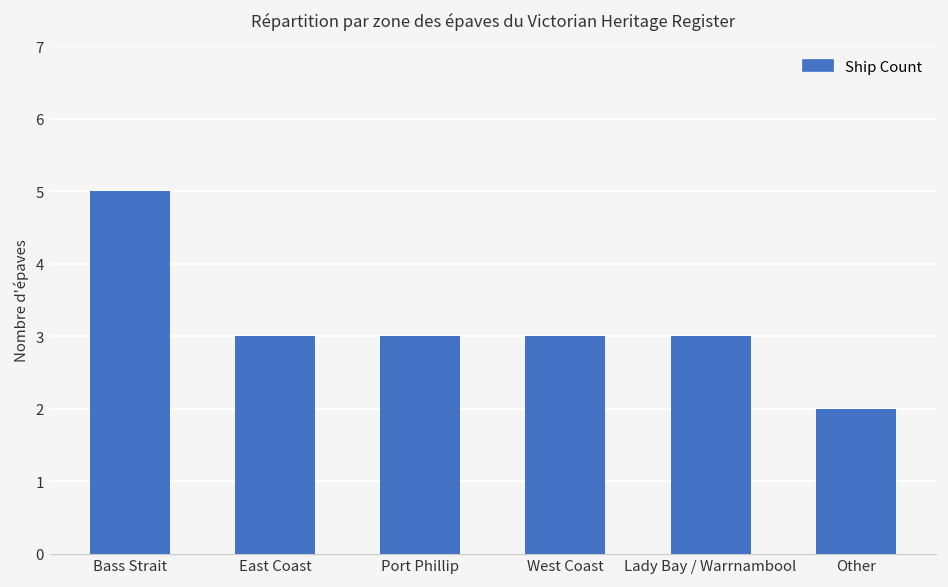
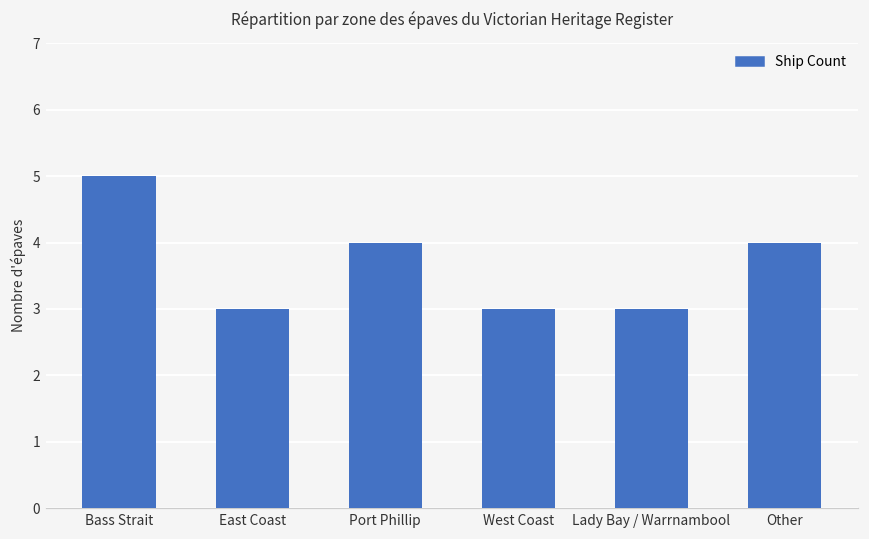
Port Phillip: 3 -> 4
Other: 2 -> 4
